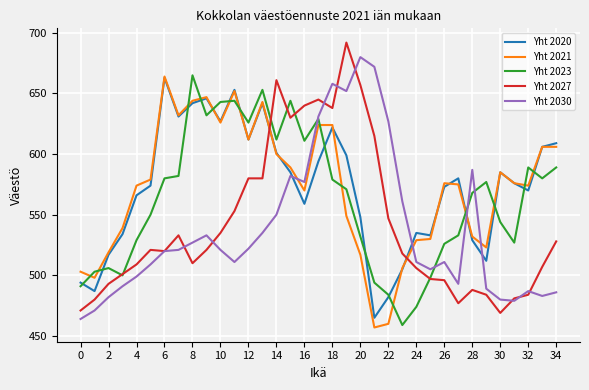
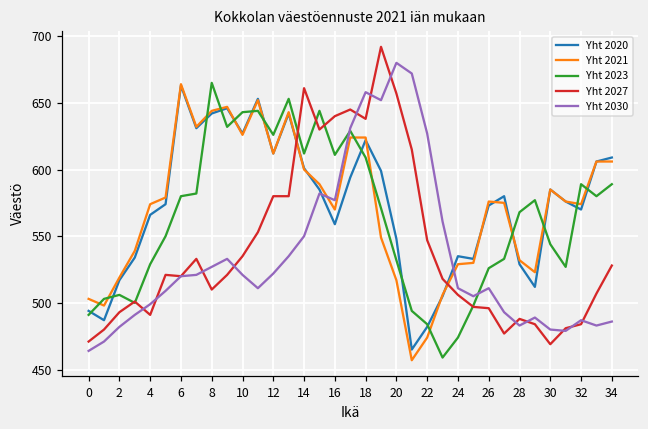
Yht 2027, 4: 509 -> 491
Yht 2023, 18: 579 -> 609
Yht 2021, 22: 460 -> 474
Yht 2030, 28: 587 -> 483
